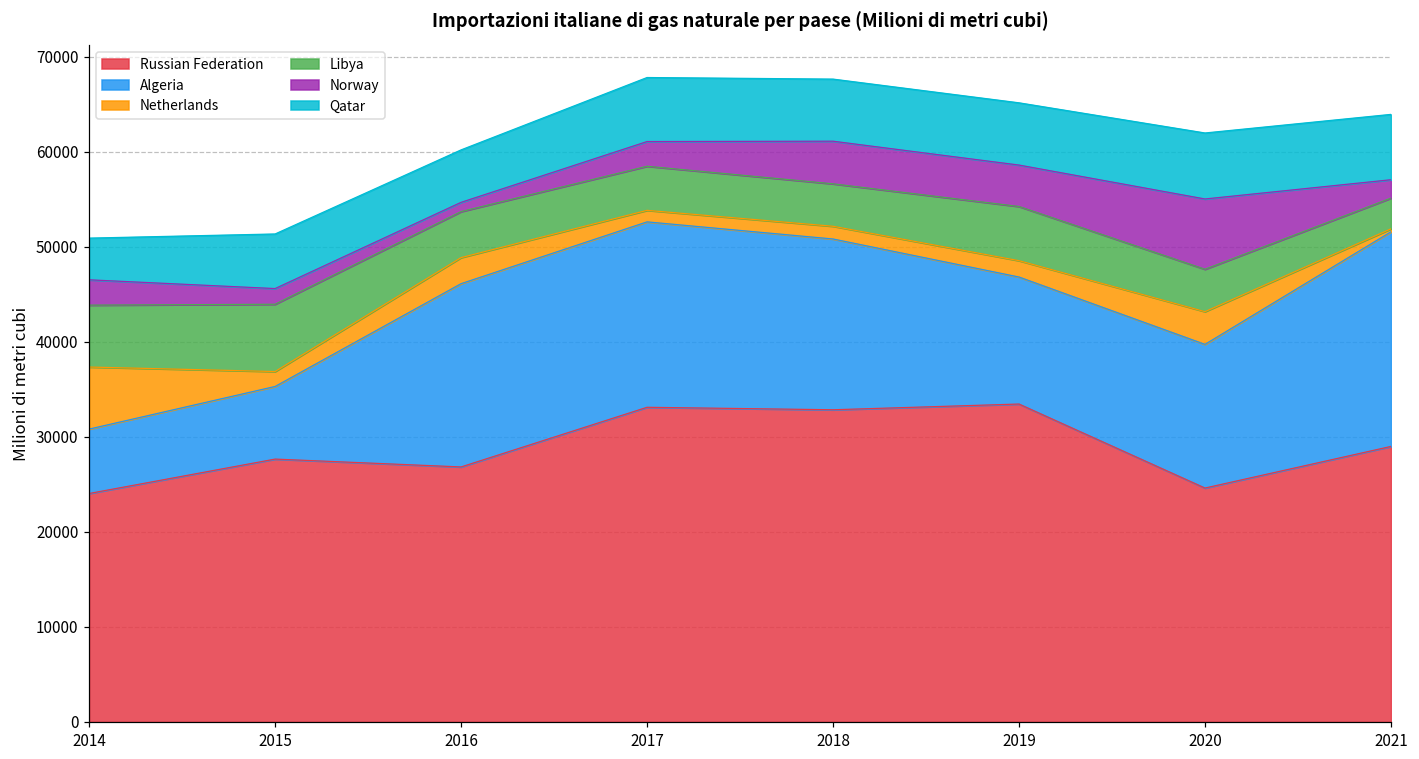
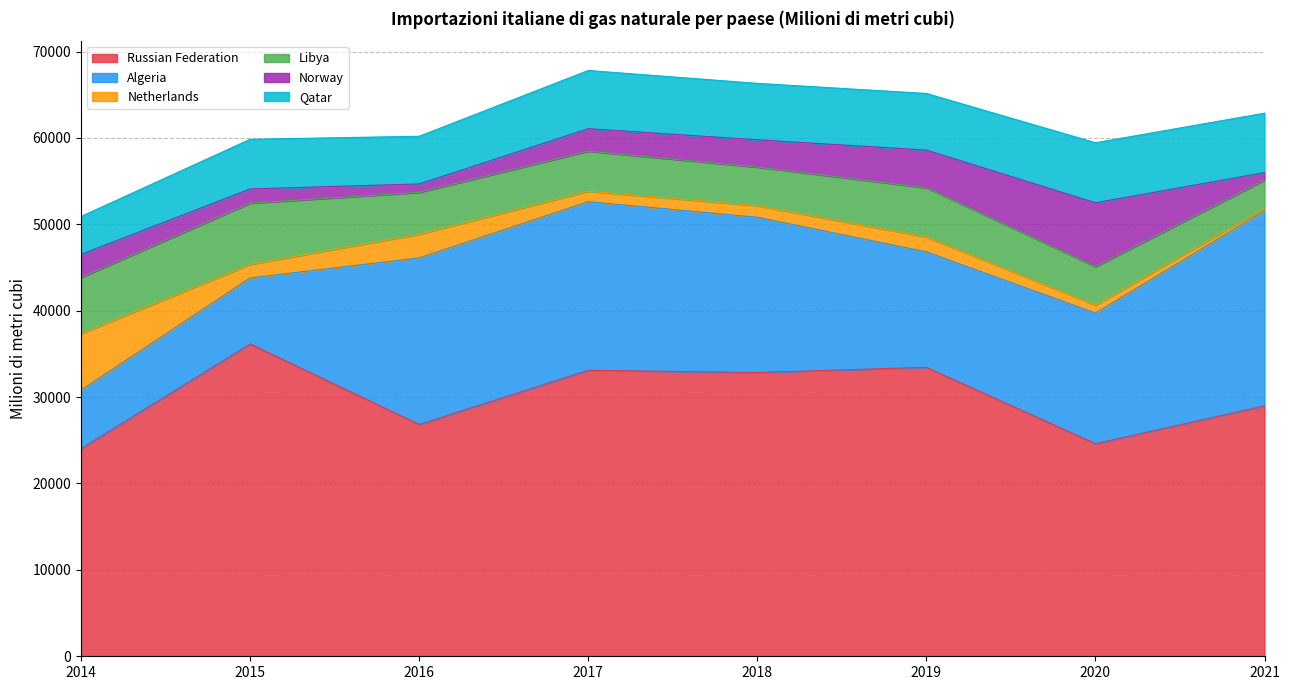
Russian Federation, 2015: 28000 -> 36000
Norway, 2018: 4000 -> 3000
Netherlands, 2020: 3000 -> 1000
Norway, 2021: 2000 -> 1000
